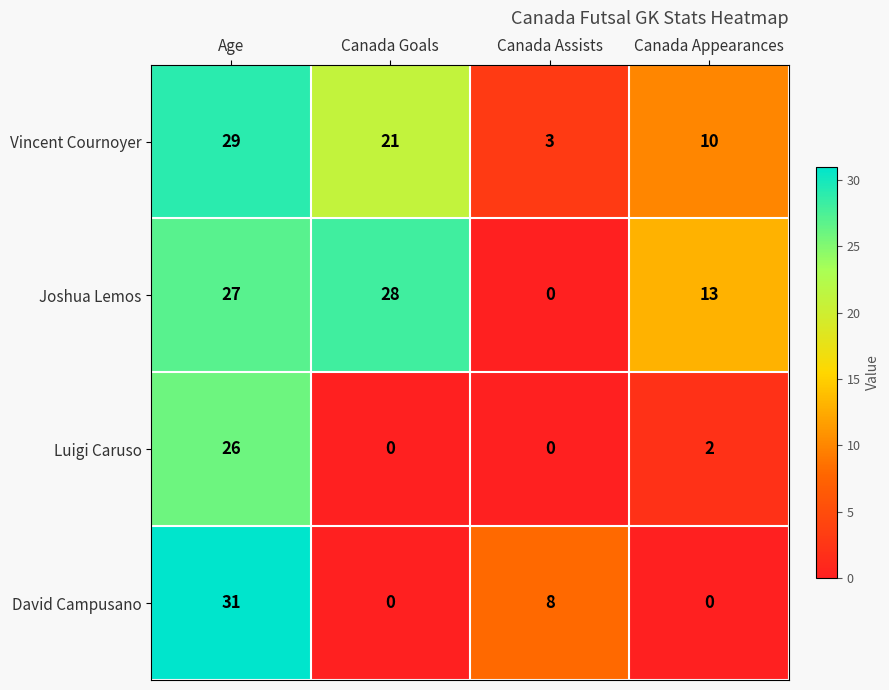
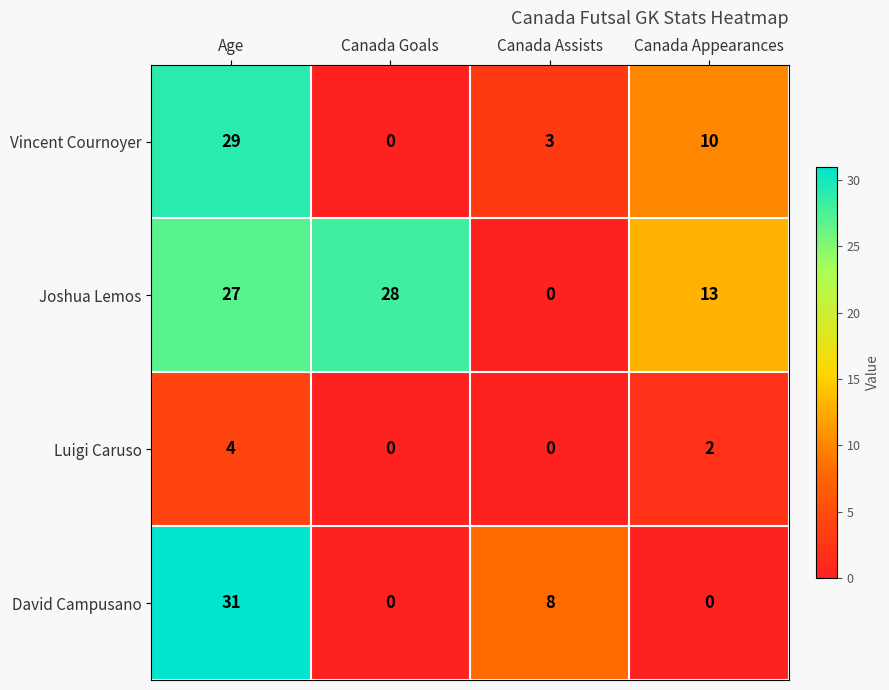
Vincent Cournoyer, Canada Goals: 21 -> 0
Luigi Caruso, Age: 26 -> 4
